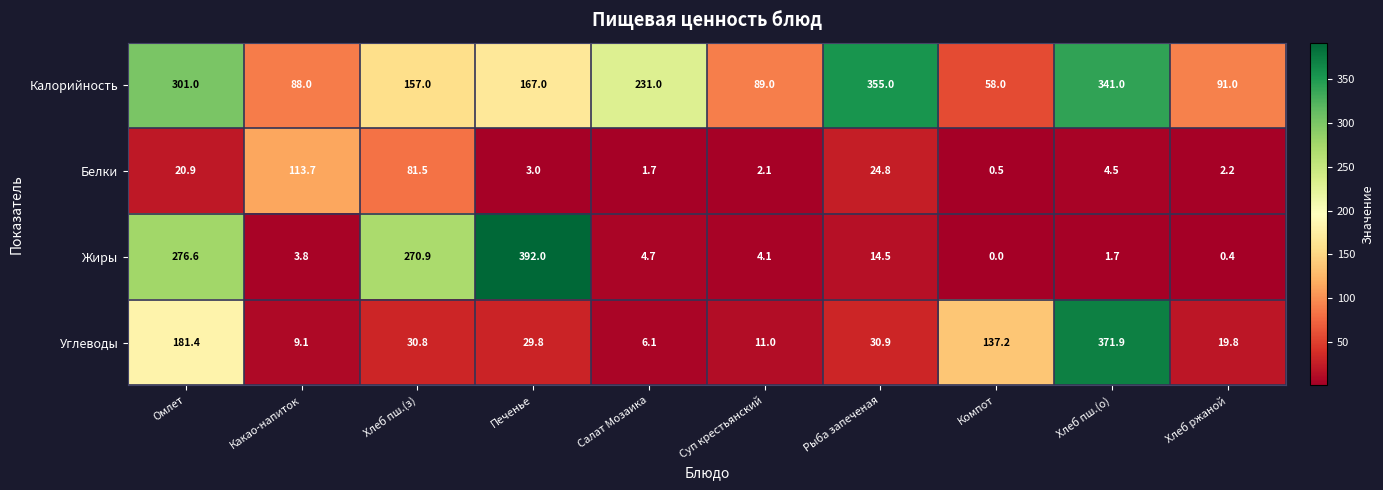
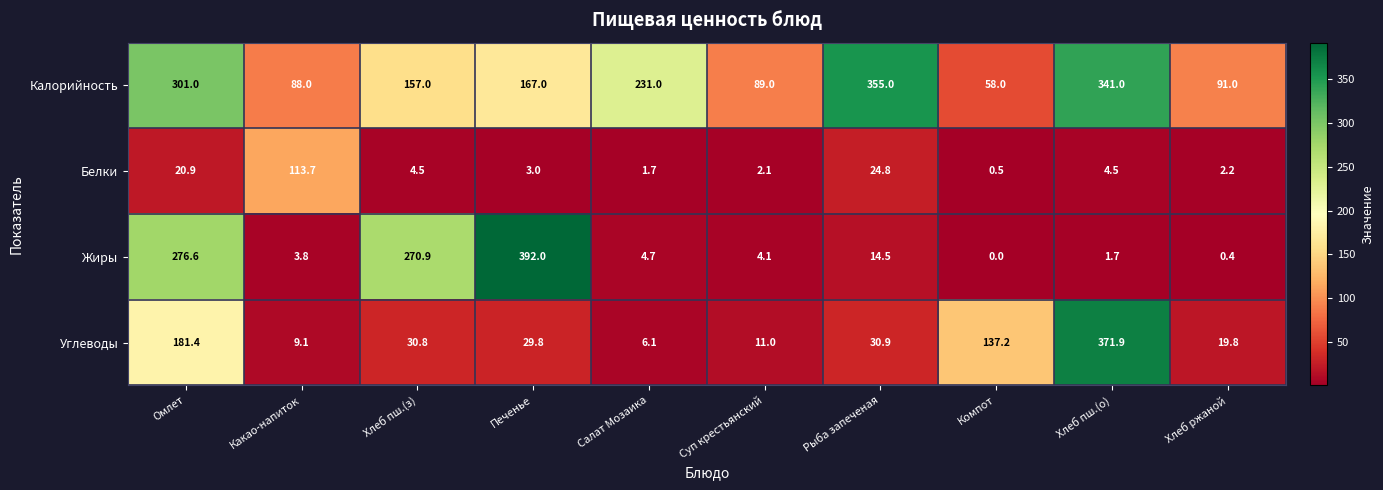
Белки, Хлеб пш.(з): 81.5 -> 4.5
